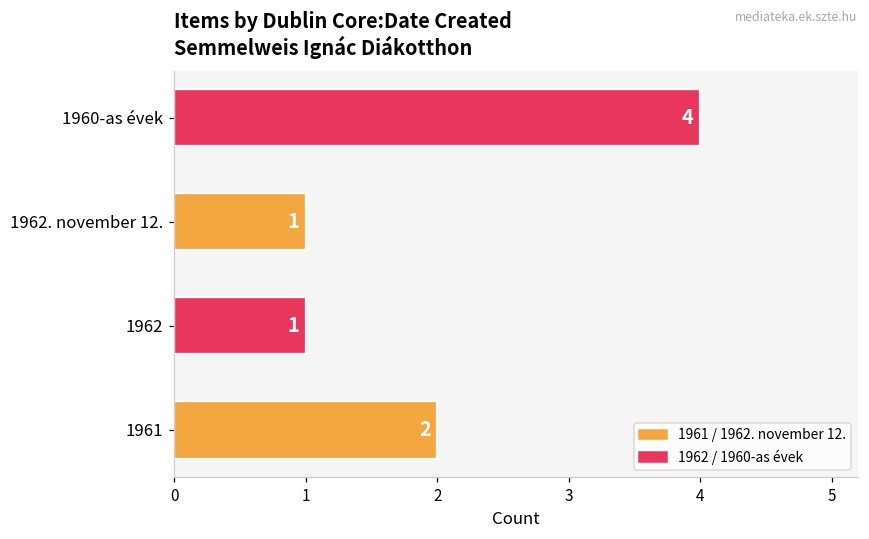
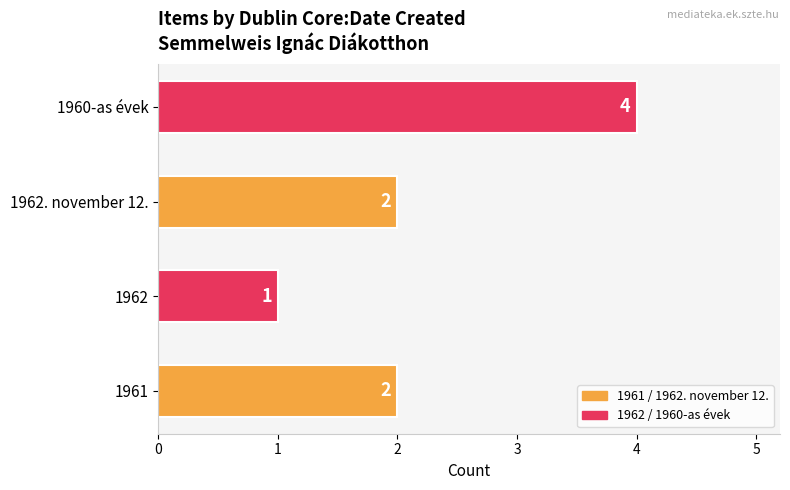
1962. november 12.: 1 -> 2
